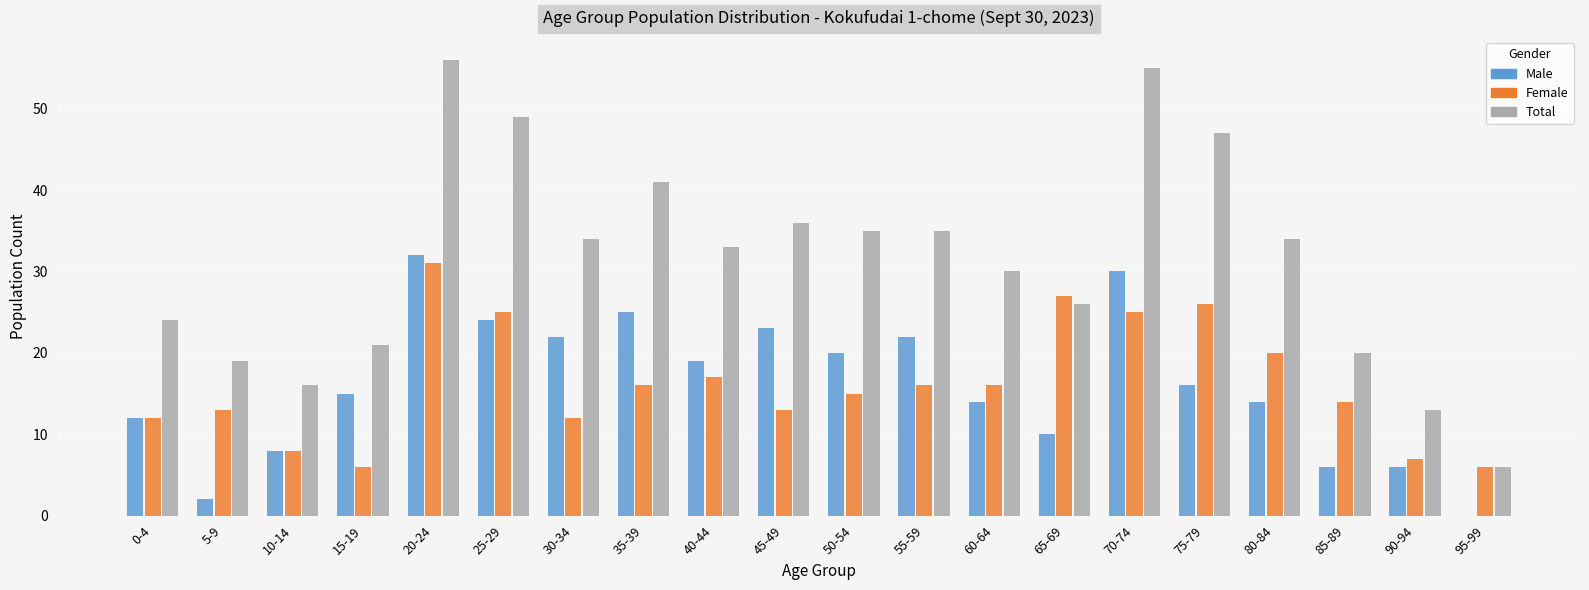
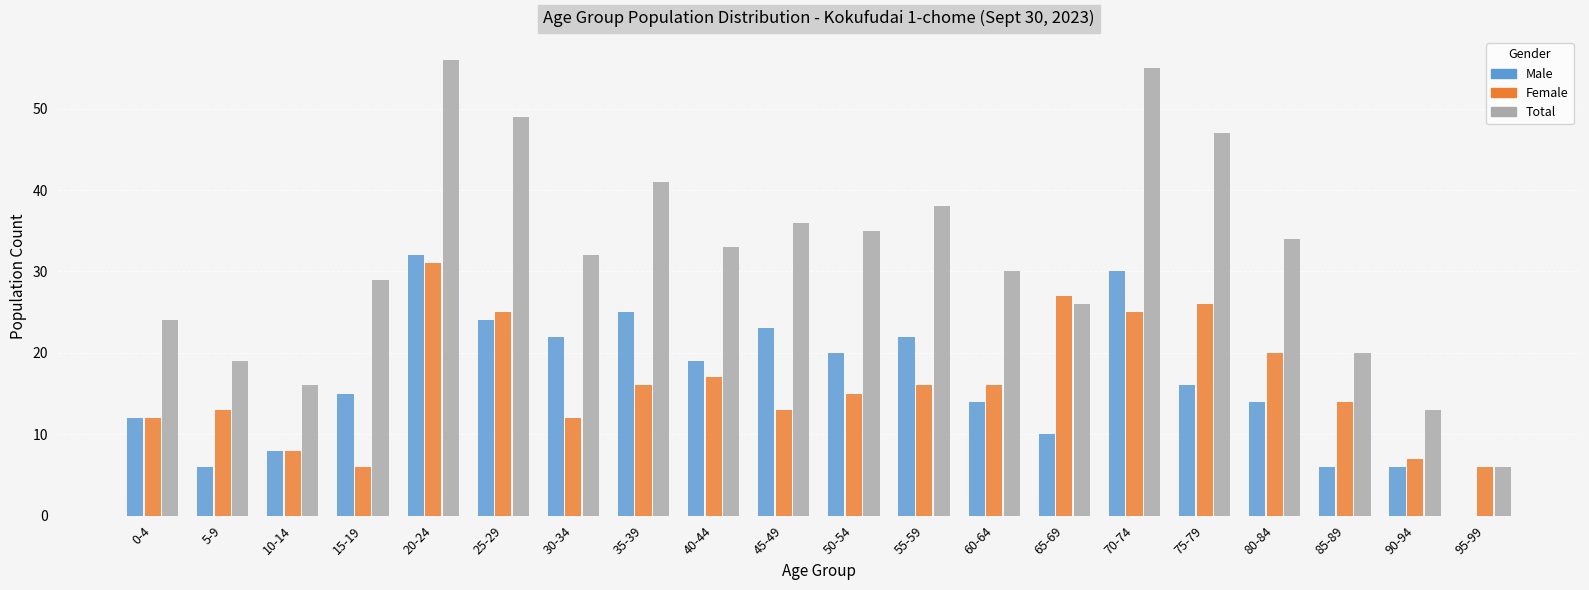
Male, 5-9: 2 -> 6
Total, 15-19: 21 -> 29
Total, 30-34: 34 -> 32
Total, 55-59: 35 -> 38
